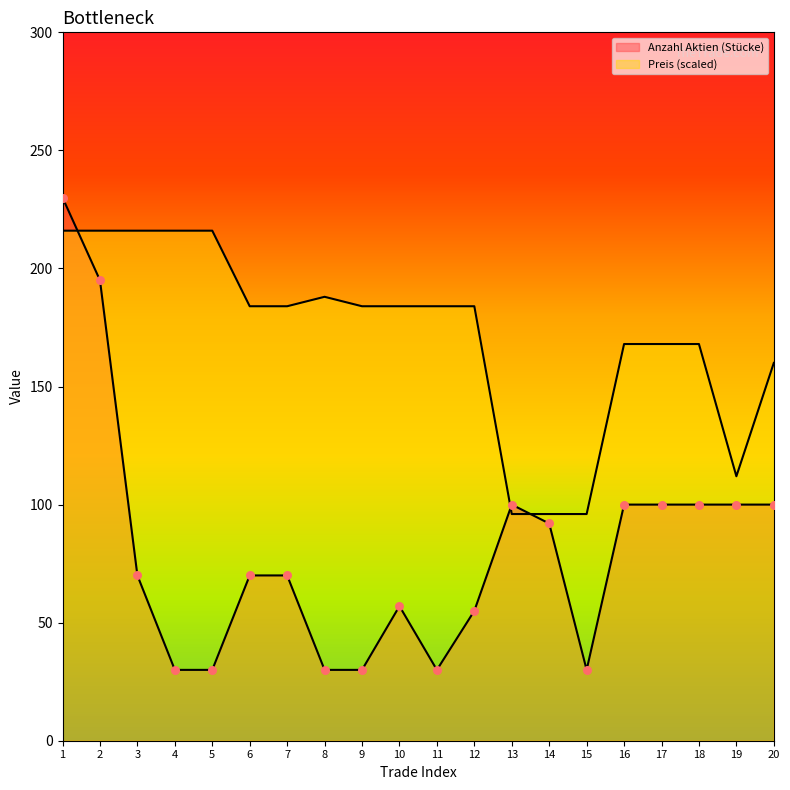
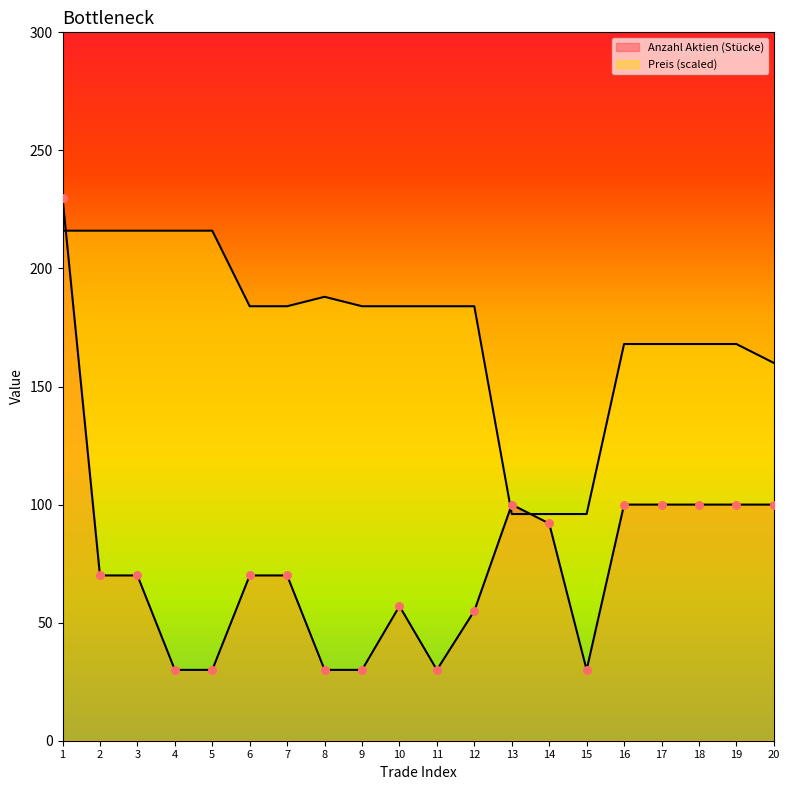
Anzahl Aktien (Stücke), 2: 195 -> 70
Preis (scaled), 19: 112 -> 168
